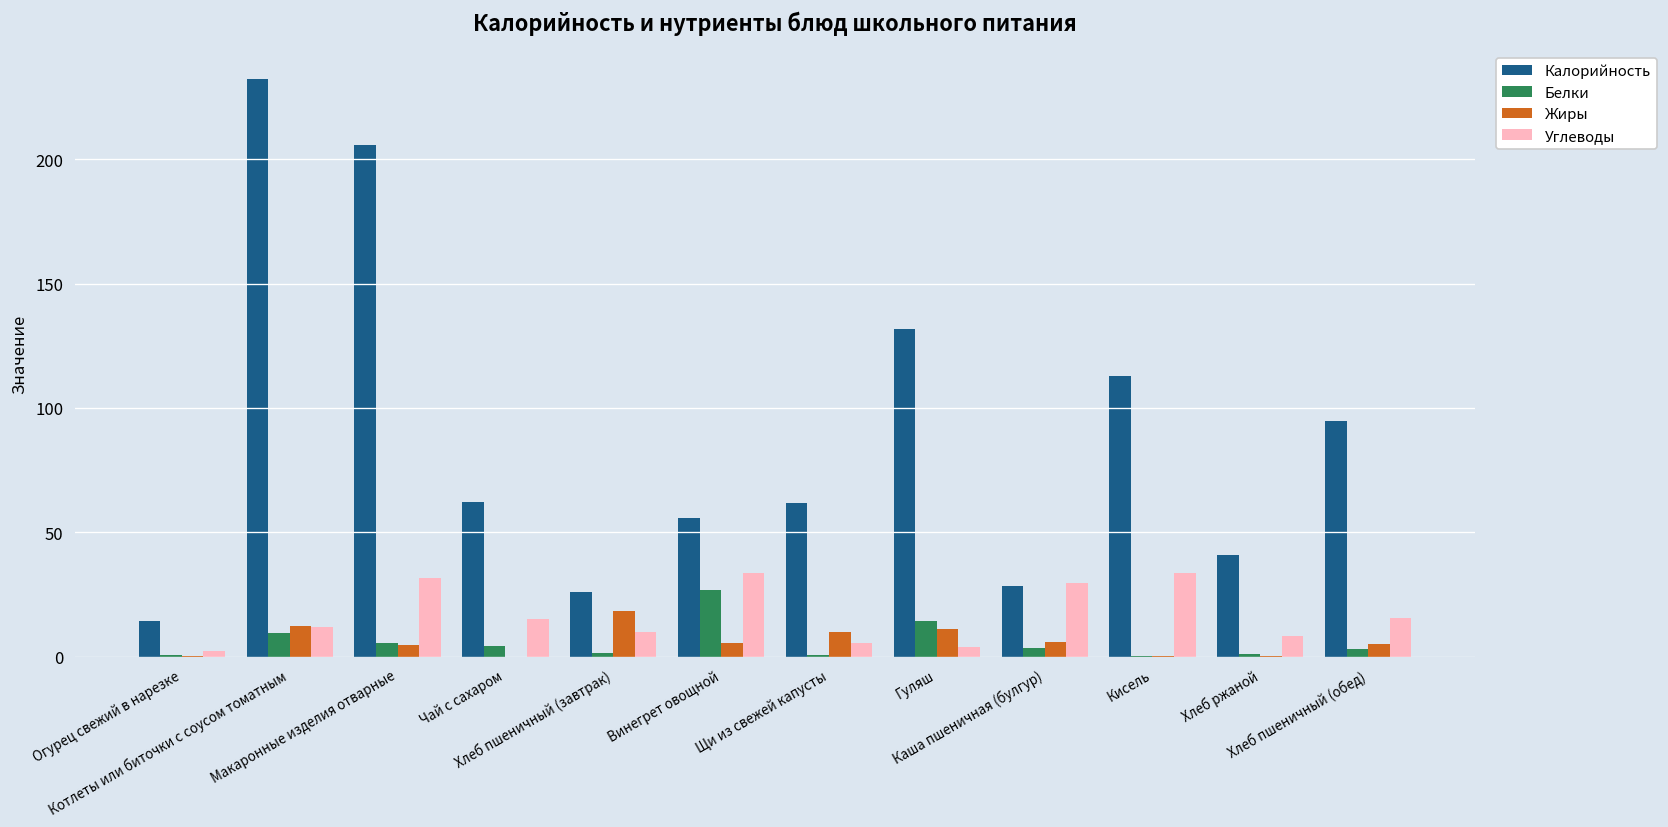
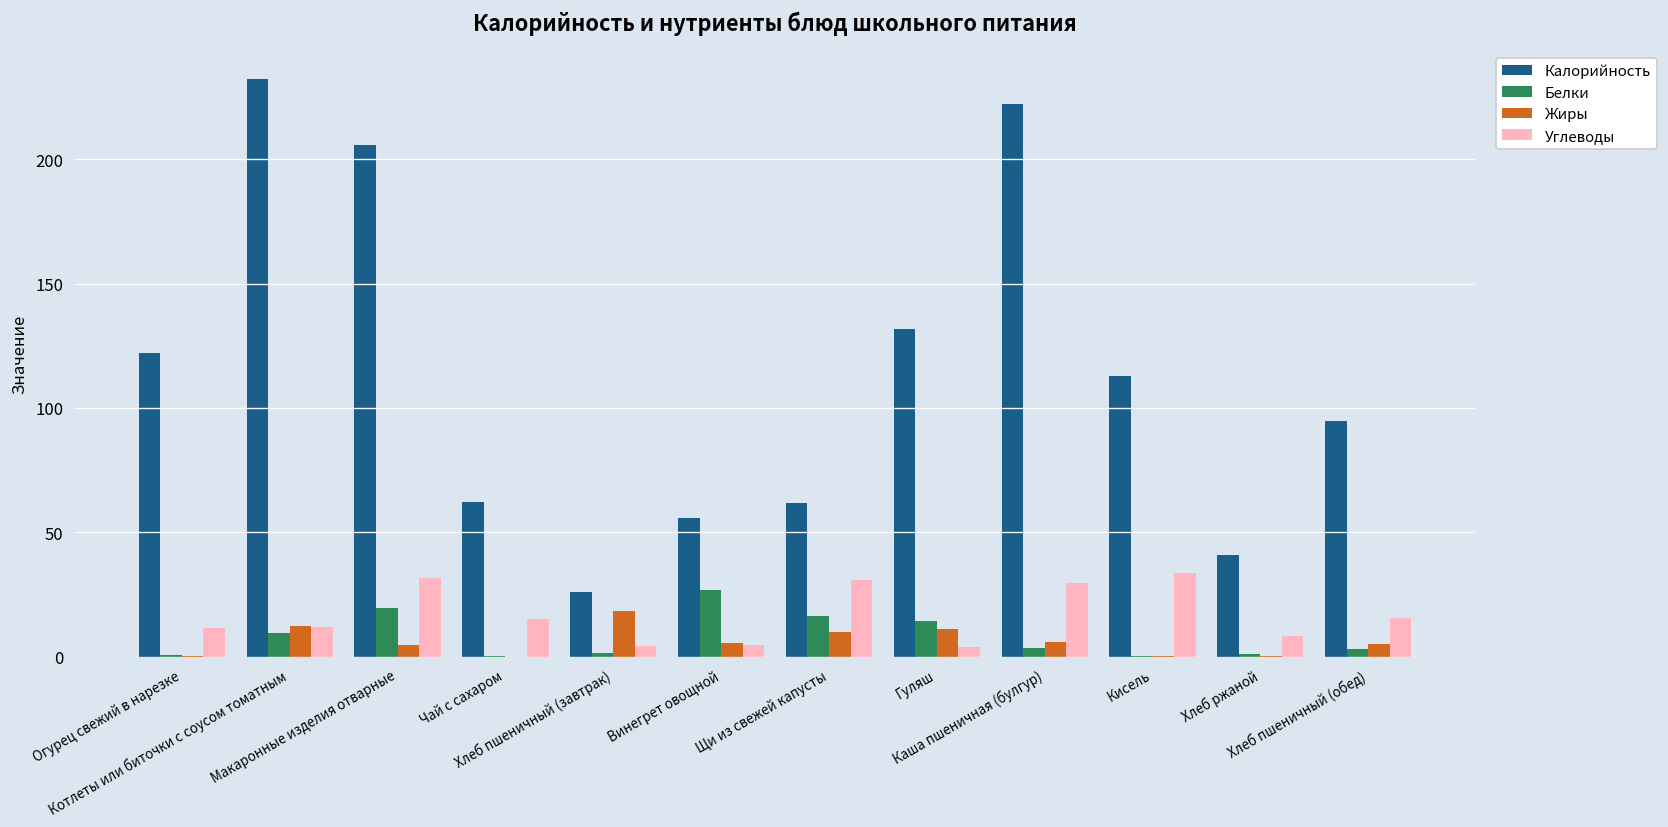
Калорийность, Огурец свежий в нарезке: 14 -> 122
Углеводы, Огурец свежий в нарезке: 2 -> 12
Белки, Макаронные изделия отварные: 6 -> 20
Белки, Чай с сахаром: 4 -> 0
Углеводы, Хлеб пшеничный (завтрак): 10 -> 4
Углеводы, Винегрет овощной: 34 -> 5
Белки, Щи из свежей капусты: 1 -> 16
Углеводы, Щи из свежей капусты: 6 -> 31
Калорийность, Каша пшеничная (булгур): 28 -> 222
